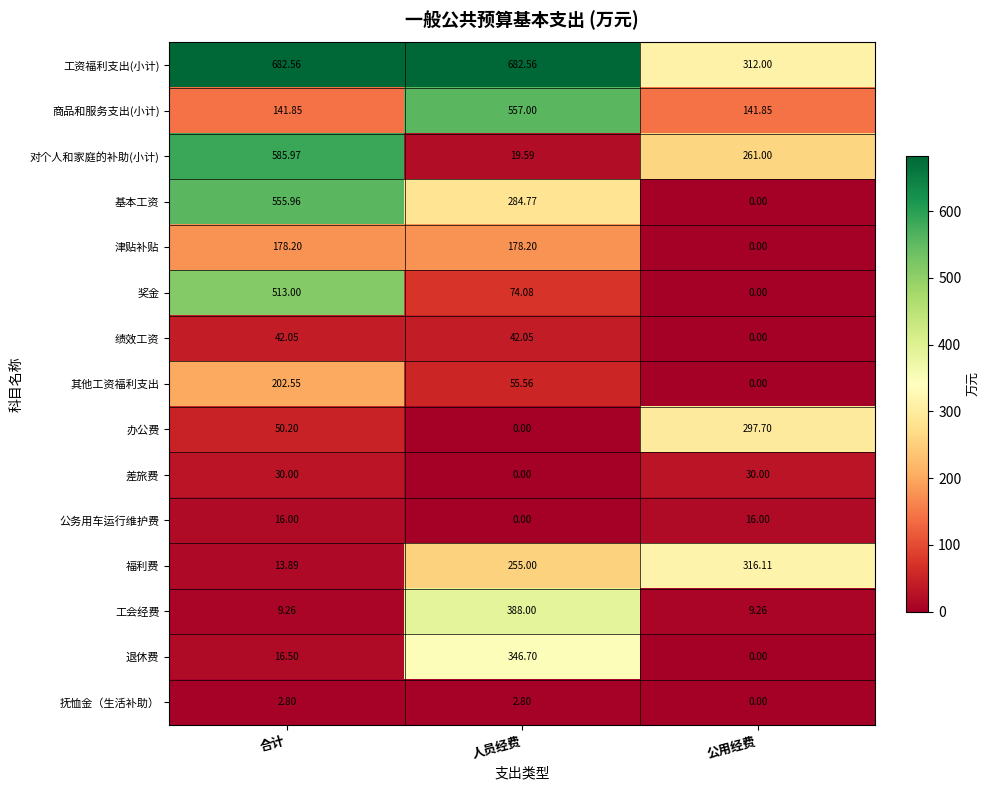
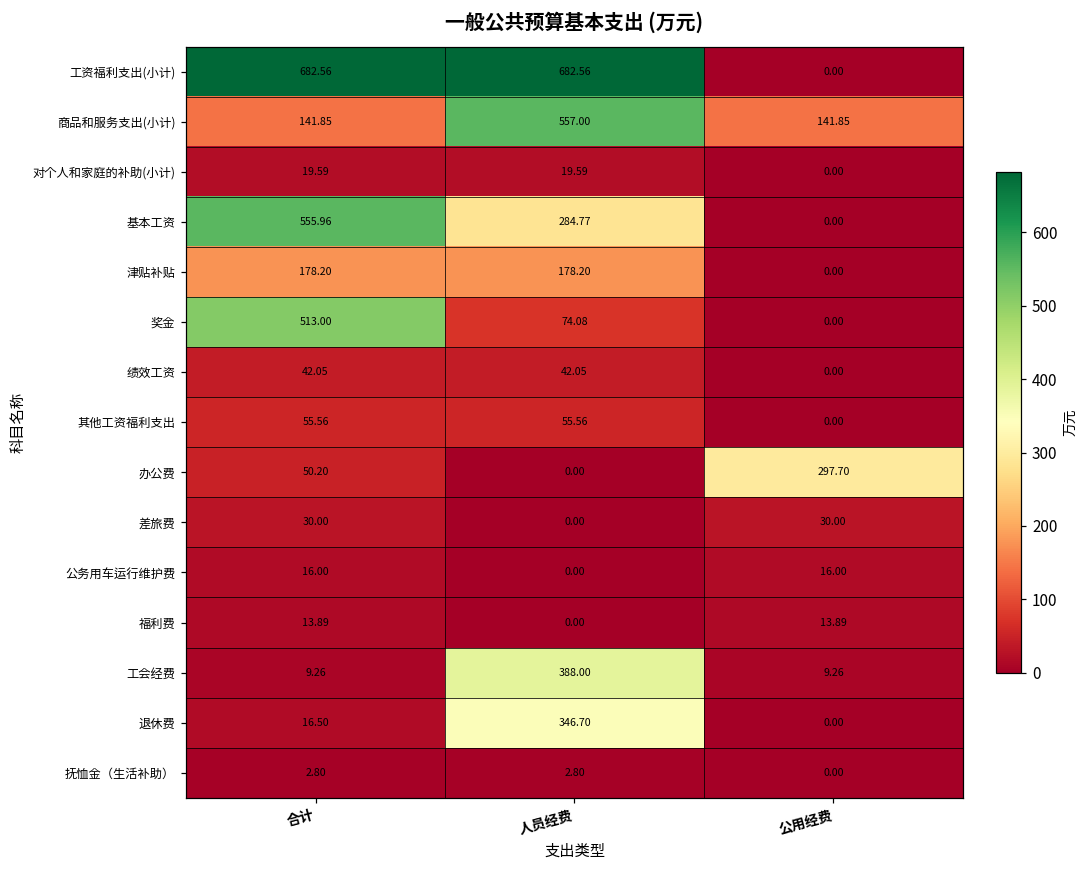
工资福利支出(小计), 公用经费: 312.00 -> 0.00
对个人和家庭的补助(小计), 合计: 585.97 -> 19.59
对个人和家庭的补助(小计), 公用经费: 261.00 -> 0.00
其他工资福利支出, 合计: 202.55 -> 55.56
福利费, 人员经费: 255.00 -> 0.00
福利费, 公用经费: 316.11 -> 13.89
